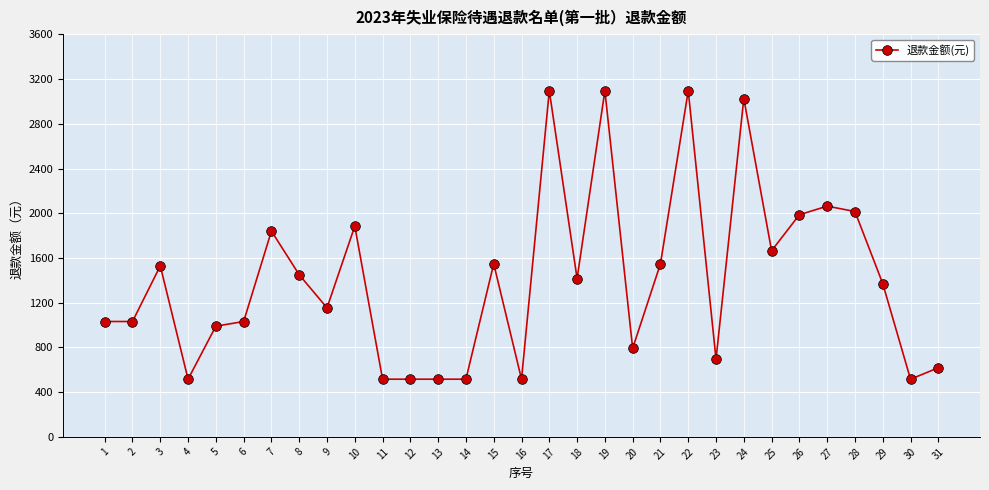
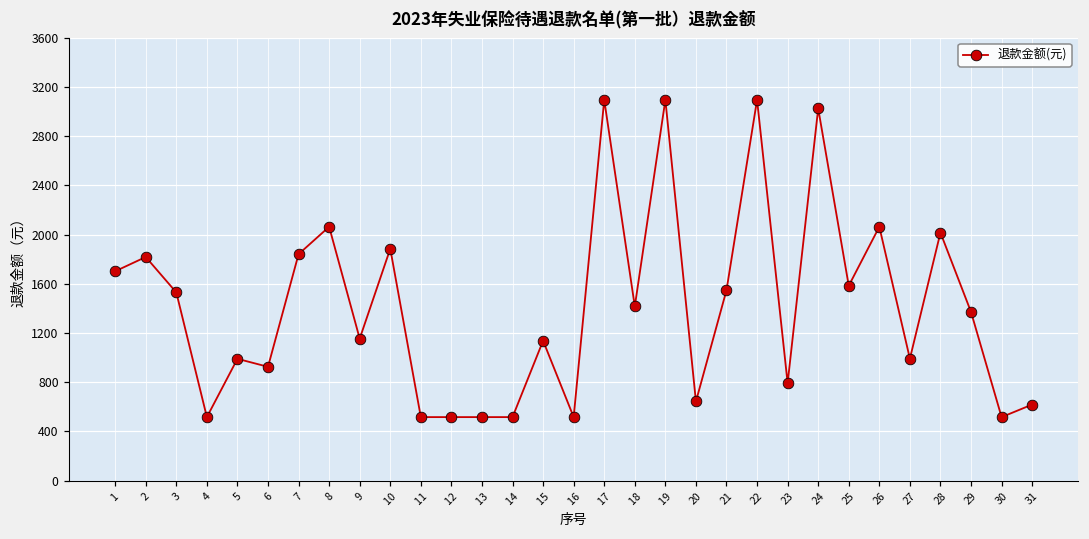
1: 1030 -> 1700
2: 1030 -> 1820
6: 1030 -> 930
8: 1450 -> 2060
15: 1550 -> 1140
20: 790 -> 640
23: 700 -> 790
25: 1670 -> 1580
26: 1990 -> 2060
27: 2060 -> 990
